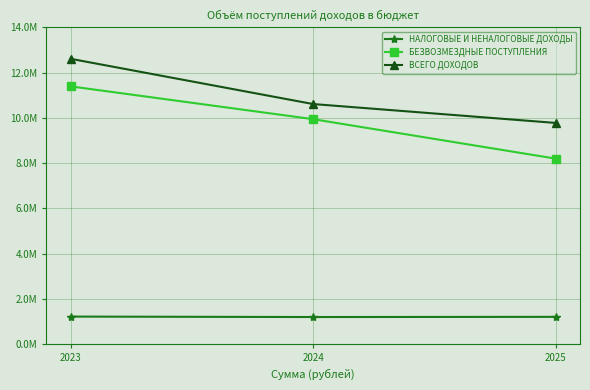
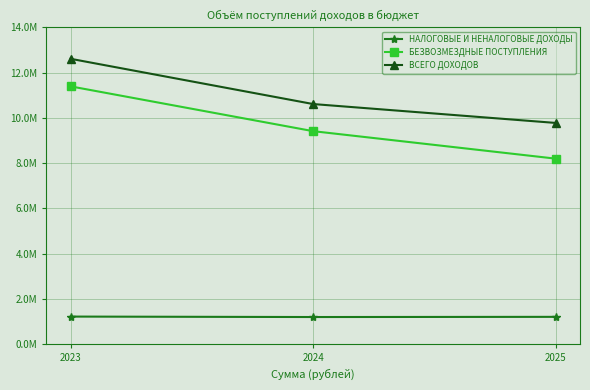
БЕЗВОЗМЕЗДНЫЕ ПОСТУПЛЕНИЯ, 2024: 9900000 -> 9400000
